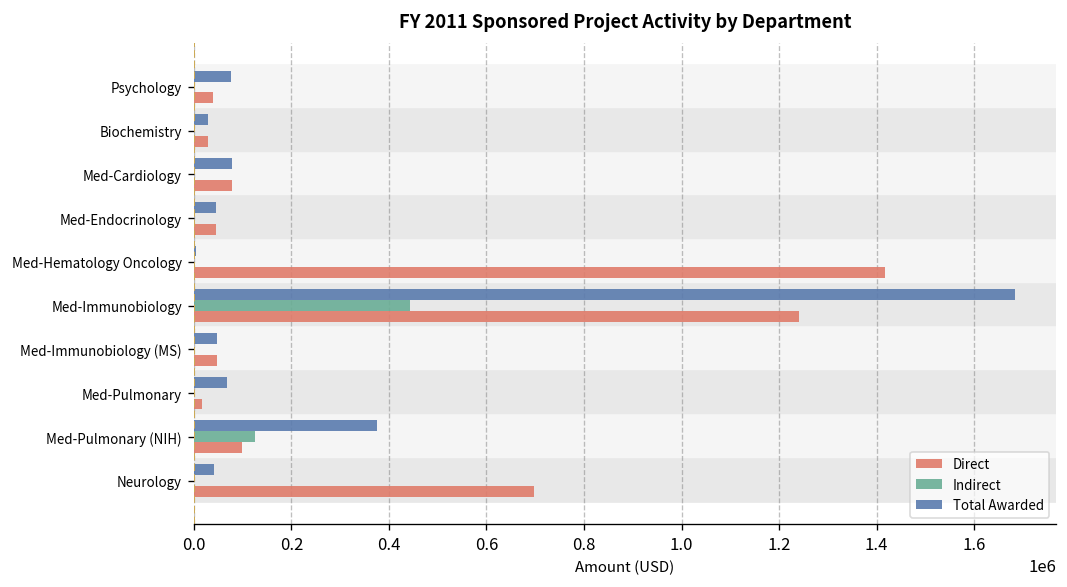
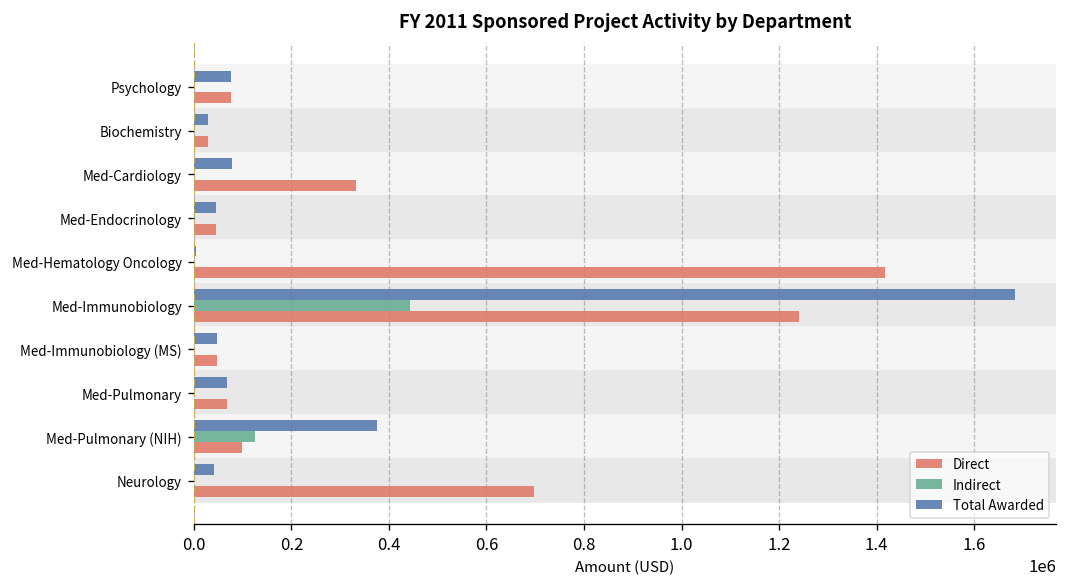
Direct, Psychology: 40000 -> 80000
Direct, Med-Cardiology: 80000 -> 330000
Direct, Med-Pulmonary: 20000 -> 70000
